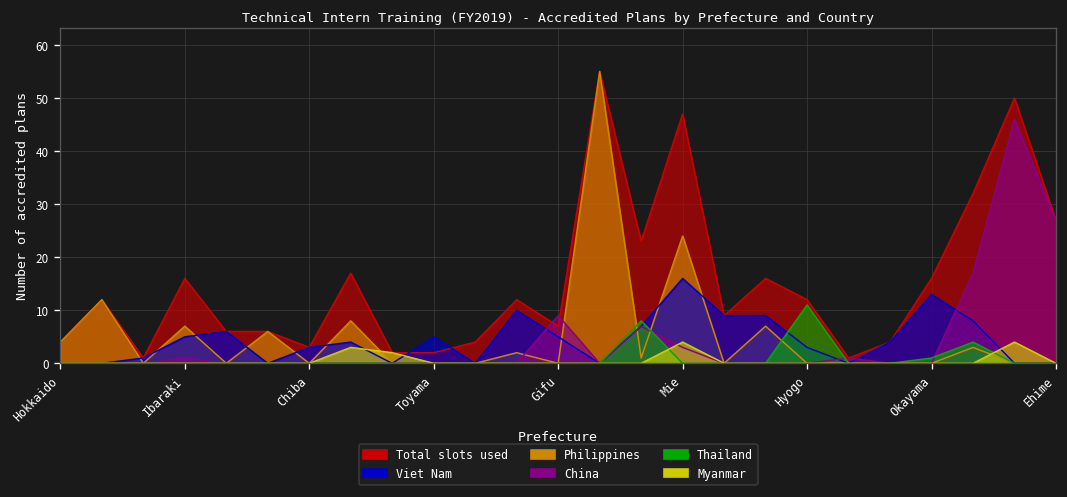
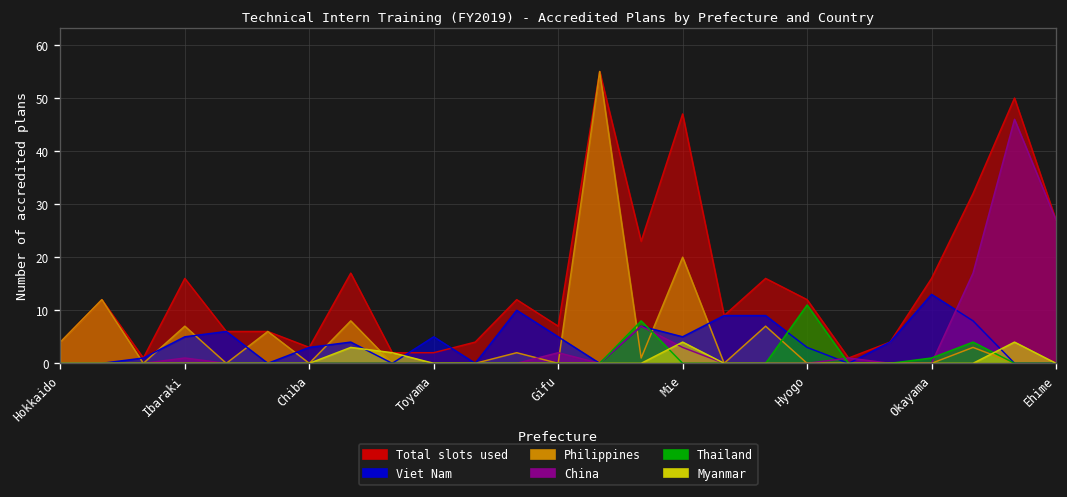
China, Gifu: 9 -> 2
Philippines, Mie: 24 -> 20
Viet Nam, Mie: 16 -> 5
